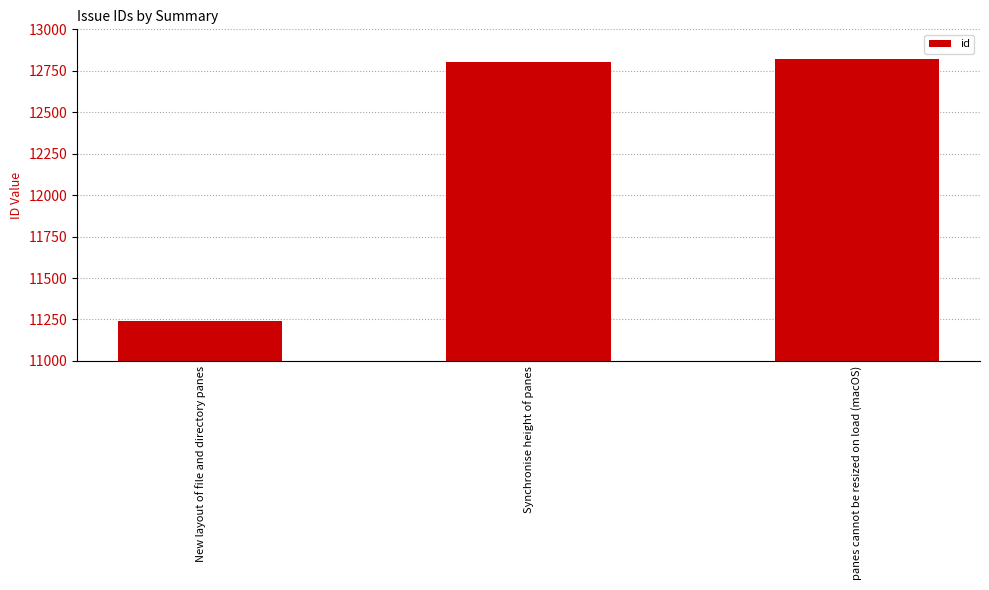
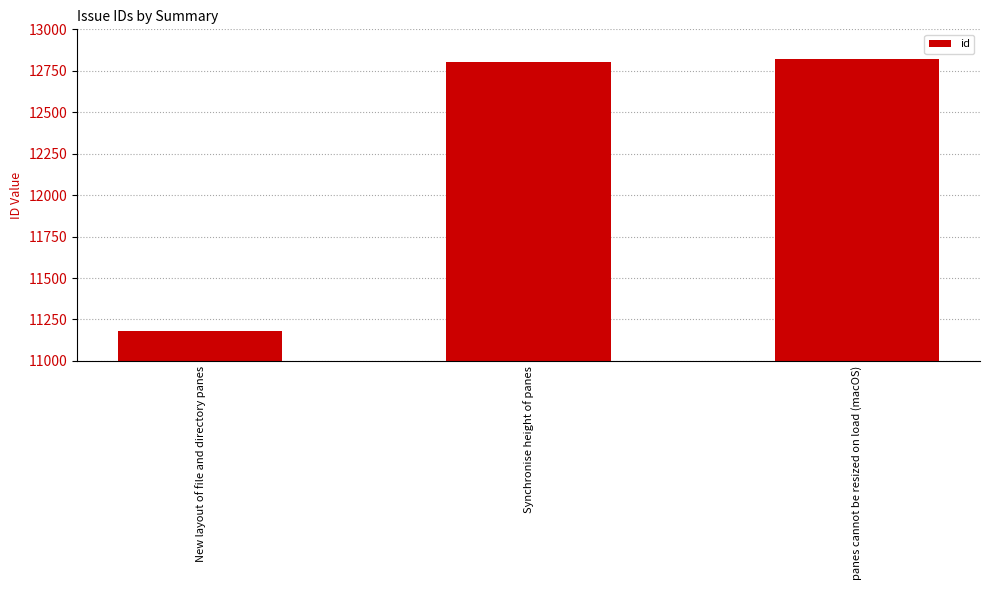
New layout of file and directory panes: 11240 -> 11180
